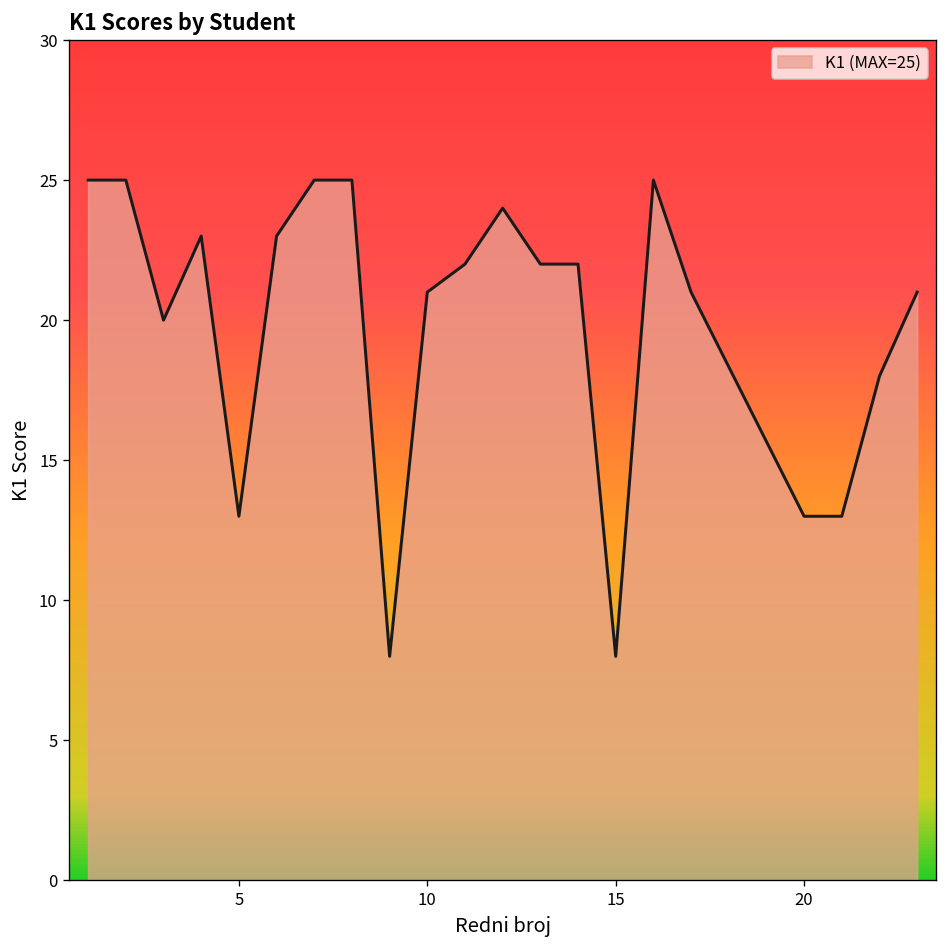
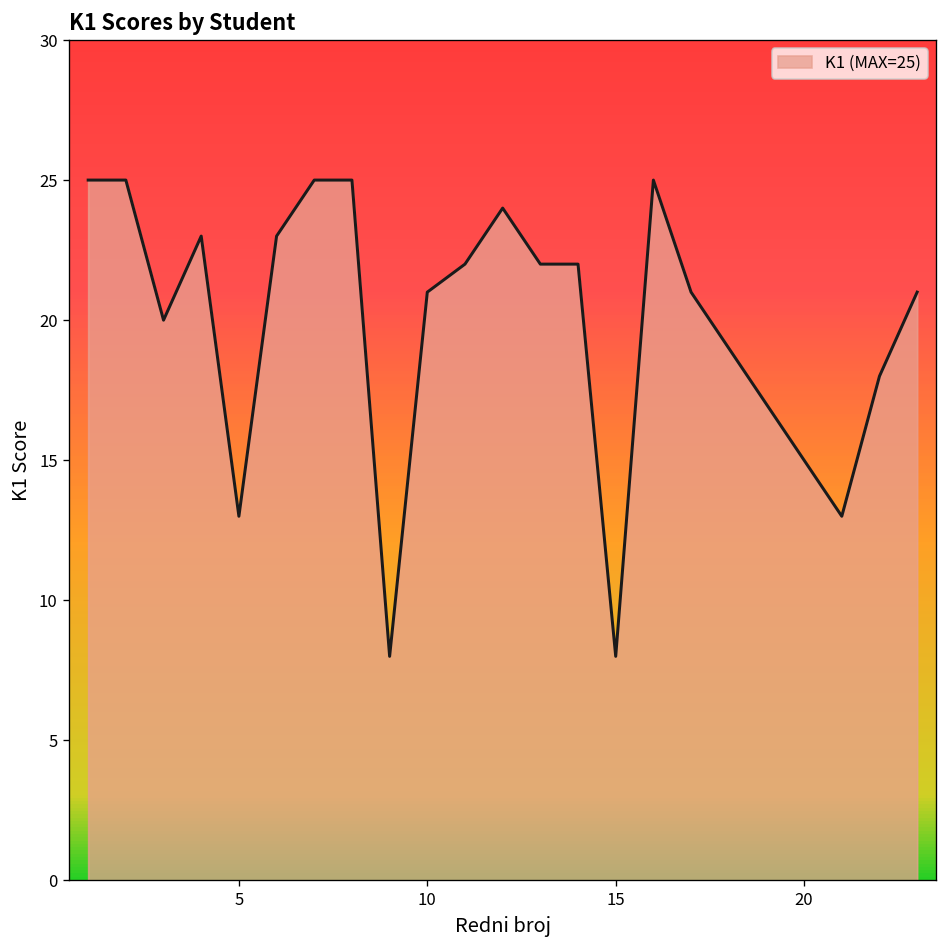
20: 13 -> 15
